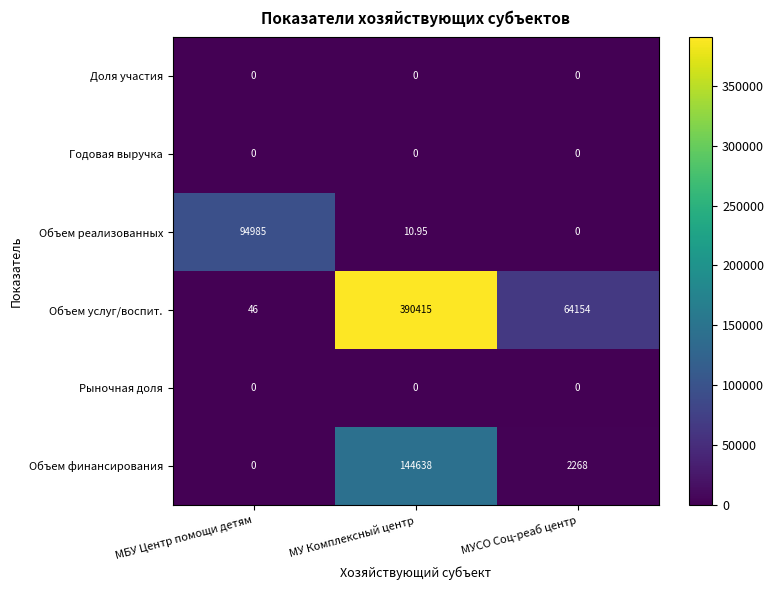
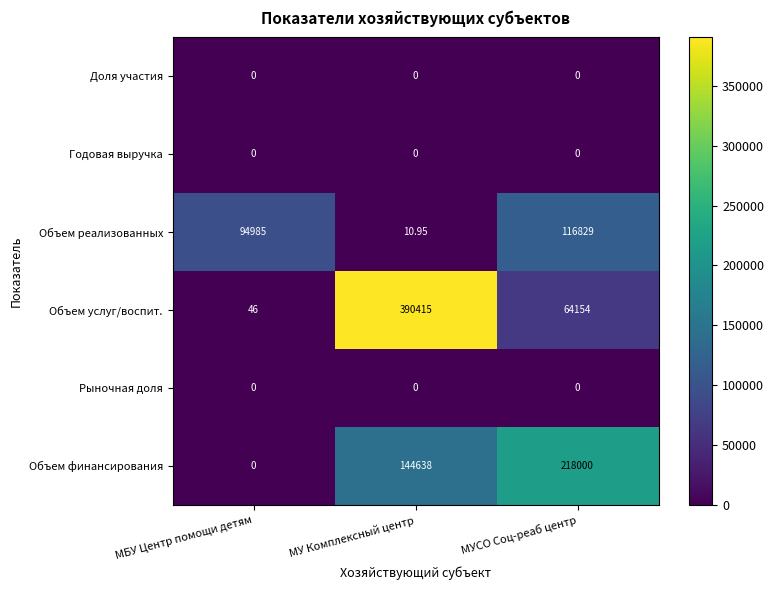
Объем реализованных, МУСО Соц-реаб центр: 0 -> 116829
Объем финансирования, МУСО Соц-реаб центр: 2268 -> 218000
